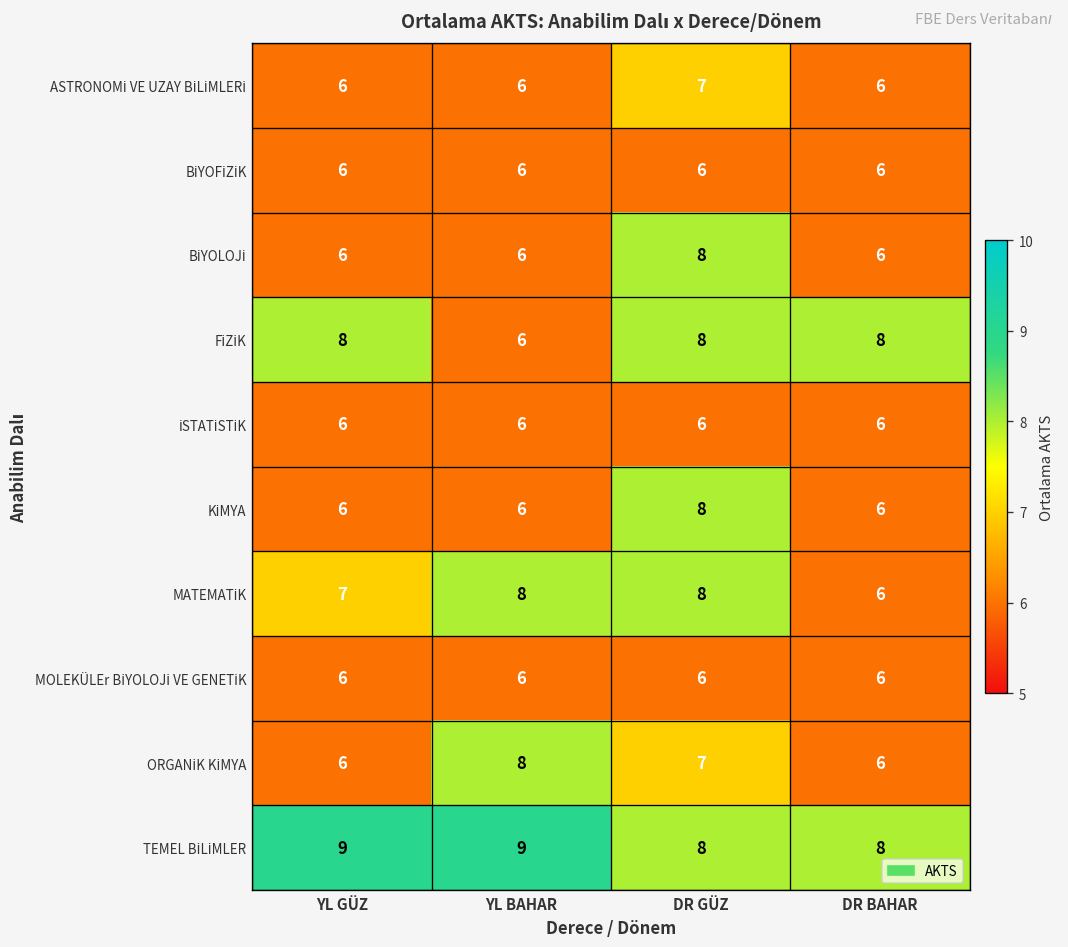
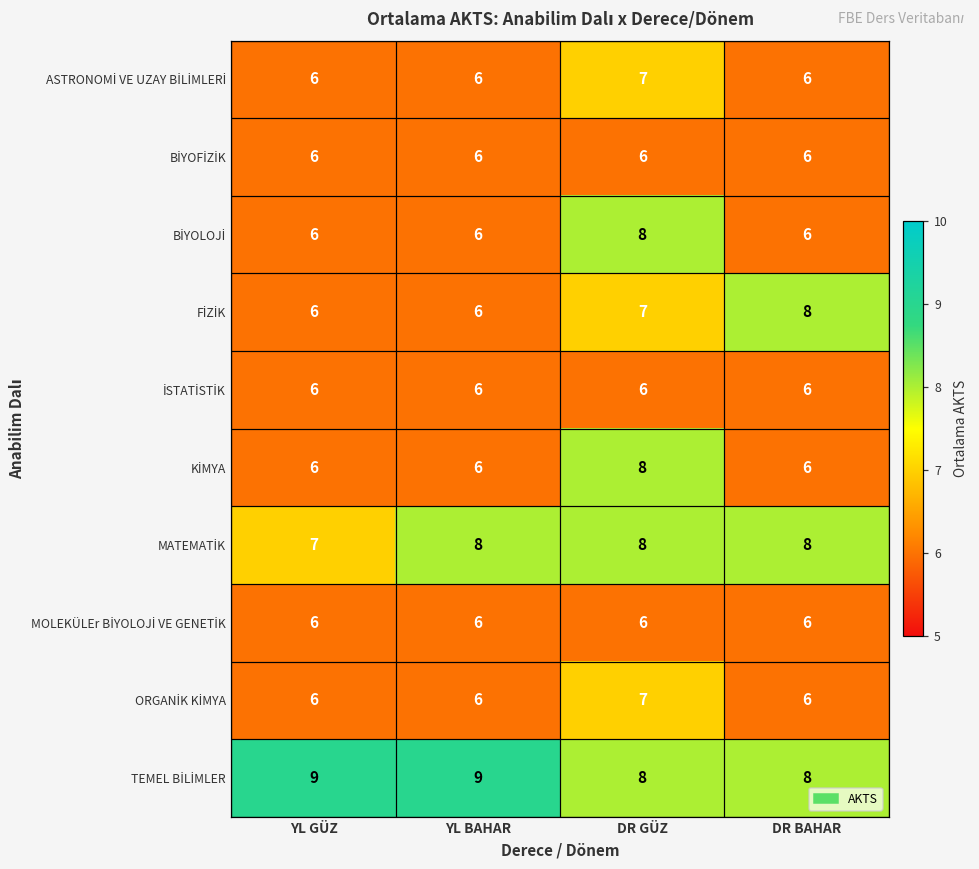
FİZİK, YL GÜZ: 8 -> 6
FİZİK, DR GÜZ: 8 -> 7
MATEMATİK, DR BAHAR: 6 -> 8
ORGANİK KİMYA, YL BAHAR: 8 -> 6
